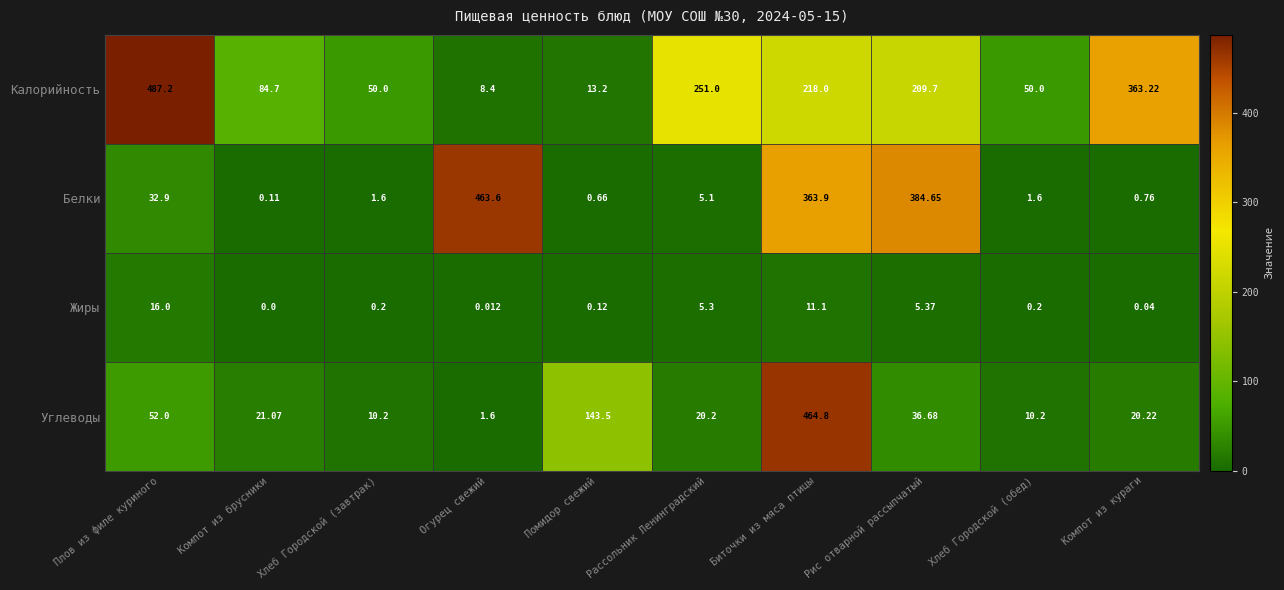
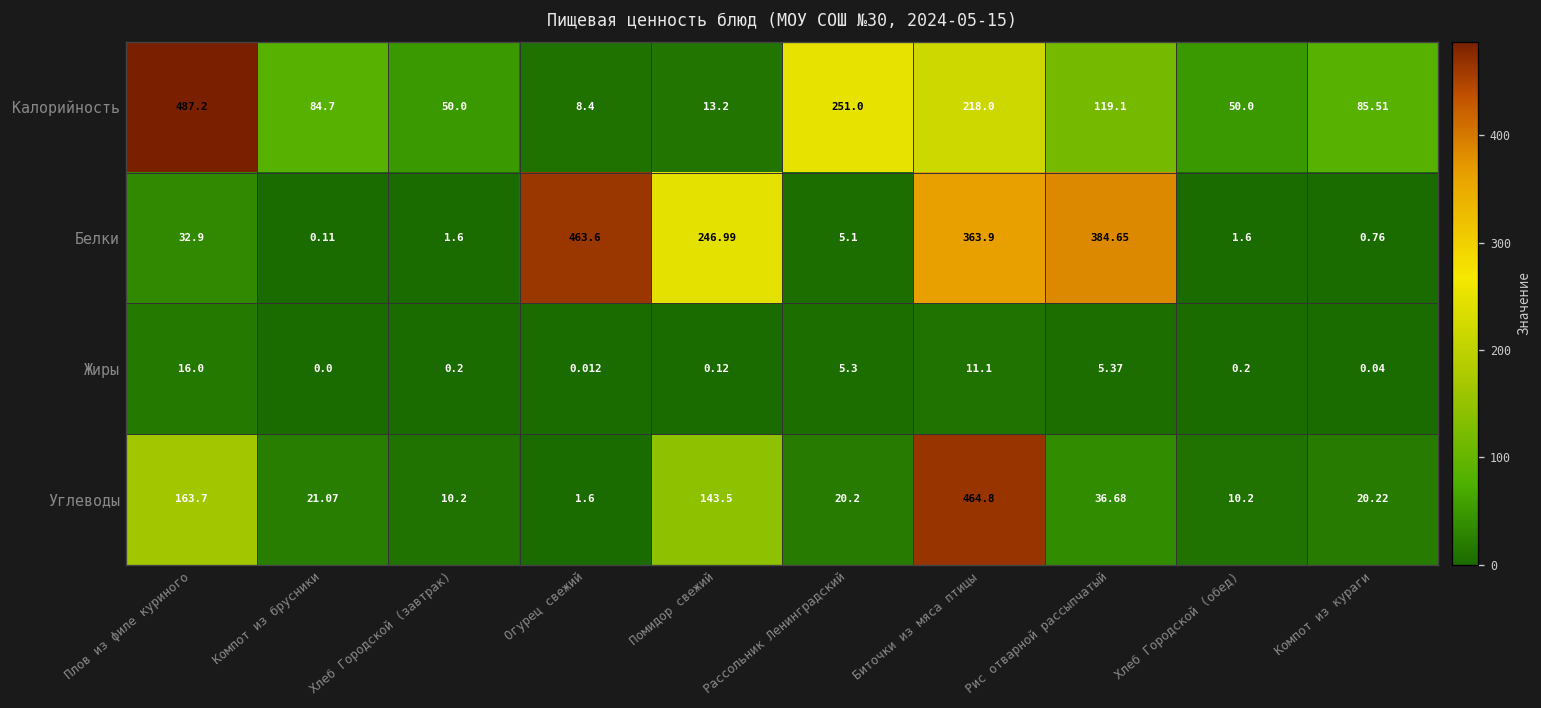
Калорийность, Рис отварной рассыпчатый: 209.7 -> 119.1
Калорийность, Компот из кураги: 363.22 -> 85.51
Белки, Помидор свежий: 0.66 -> 246.99
Углеводы, Плов из филе куриного: 52.0 -> 163.7
